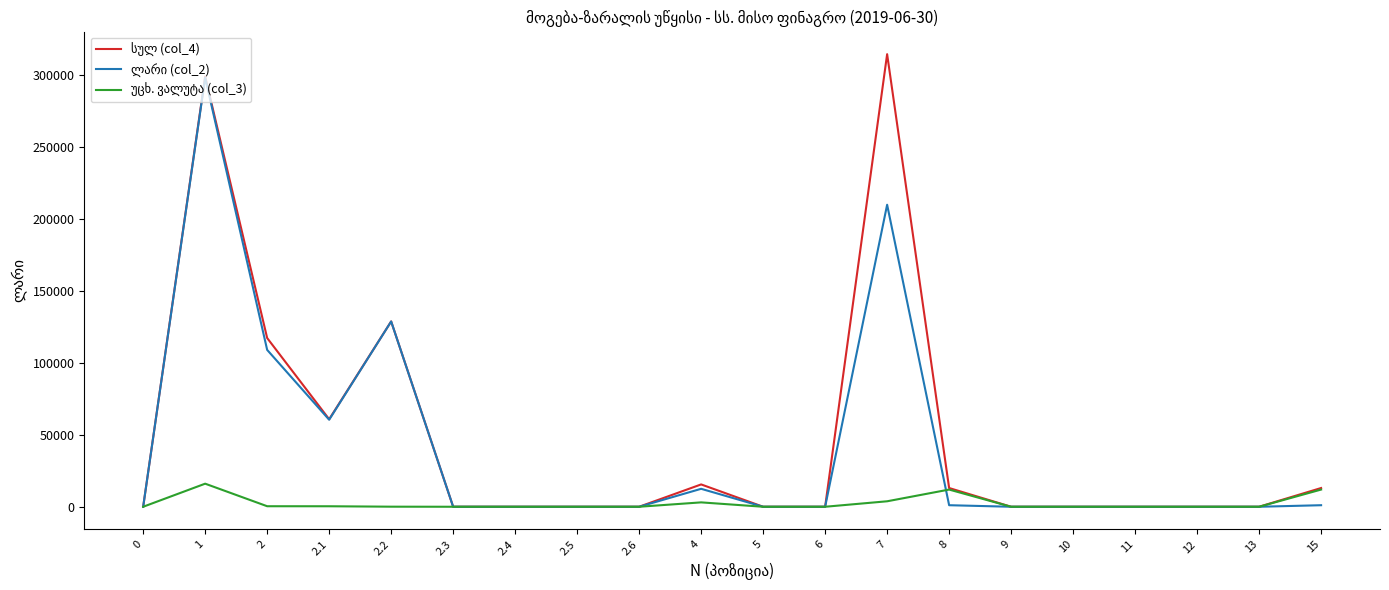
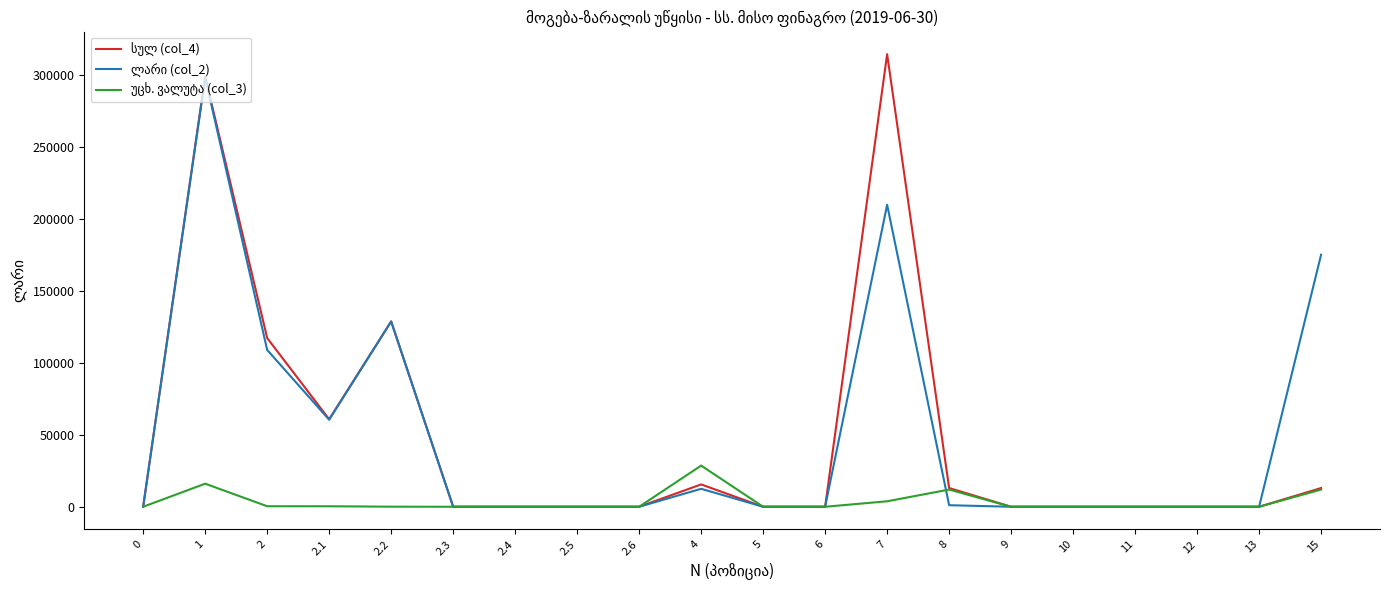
უცხ. ვალუტა (col_3), 4: 3000 -> 29000
ლარი (col_2), 15: 1000 -> 175000
